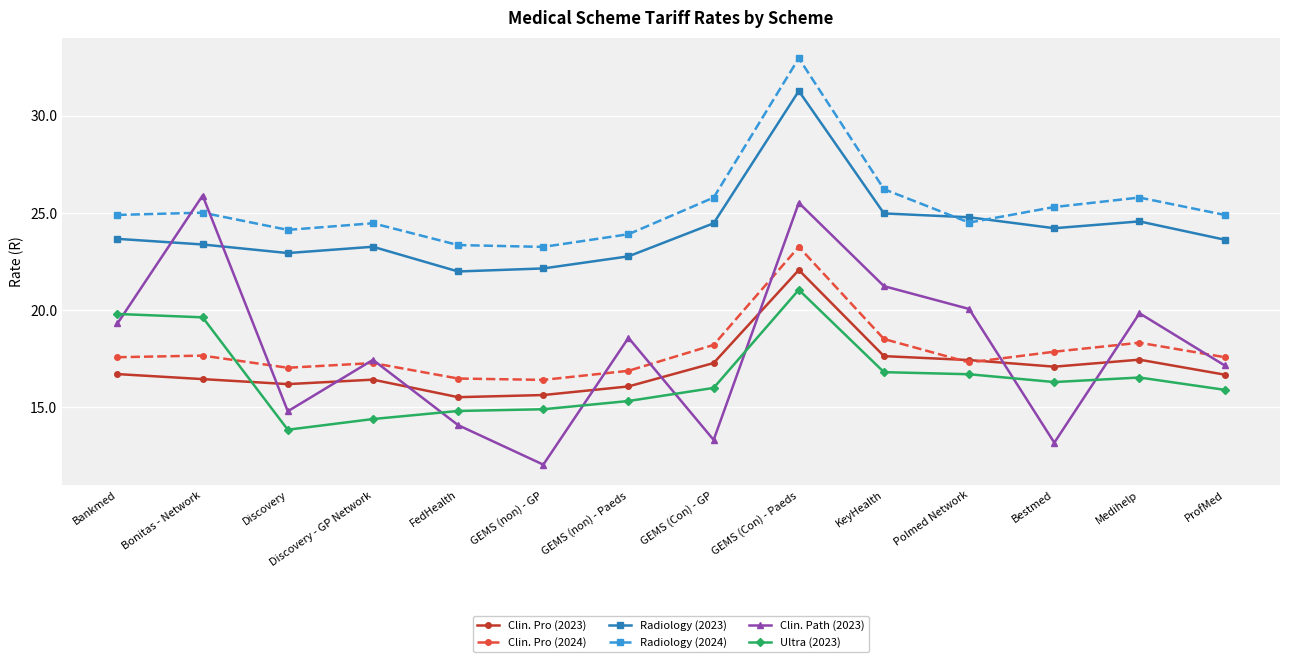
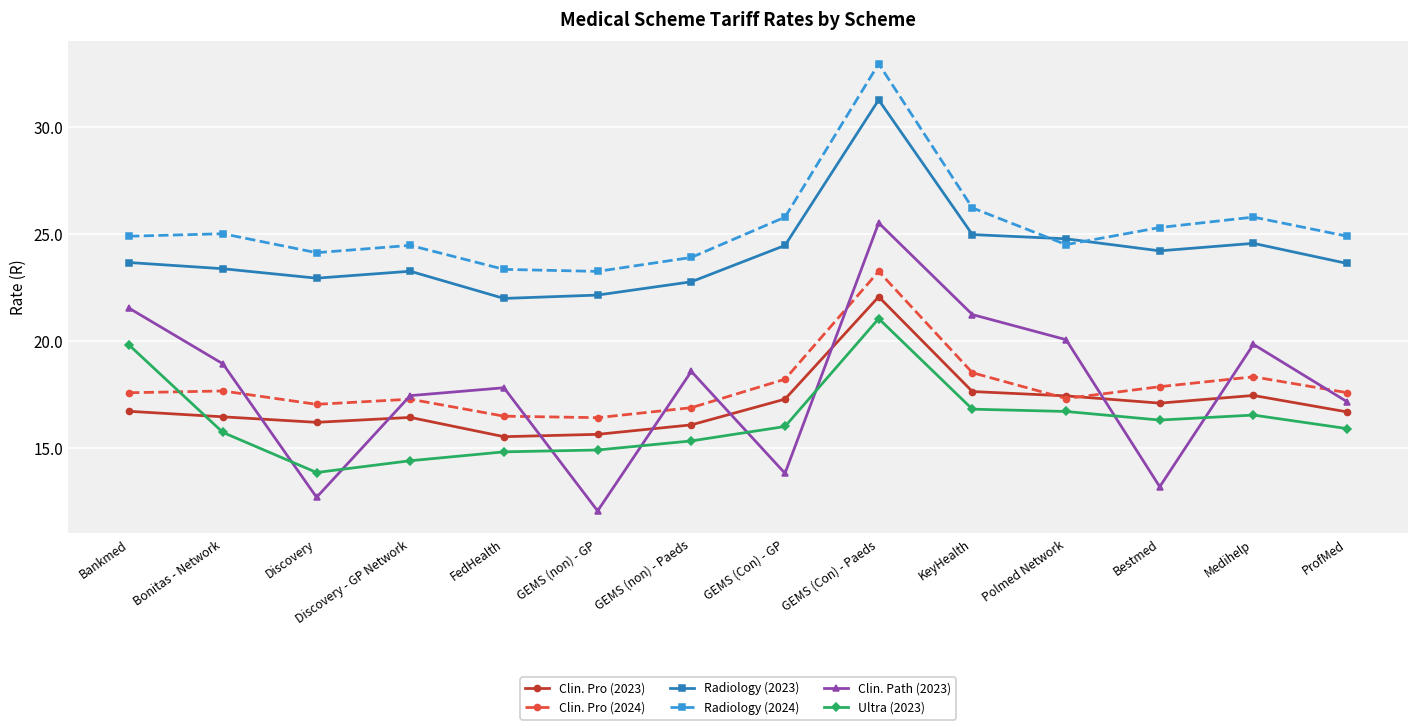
Clin. Path (2023), Bankmed: 19.3 -> 21.5
Clin. Path (2023), Bonitas - Network: 25.9 -> 18.9
Ultra (2023), Bonitas - Network: 19.6 -> 15.7
Clin. Path (2023), Discovery: 14.8 -> 12.7
Clin. Path (2023), FedHealth: 14.1 -> 17.8
Clin. Path (2023), GEMS (Con) - GP: 13.3 -> 13.8
